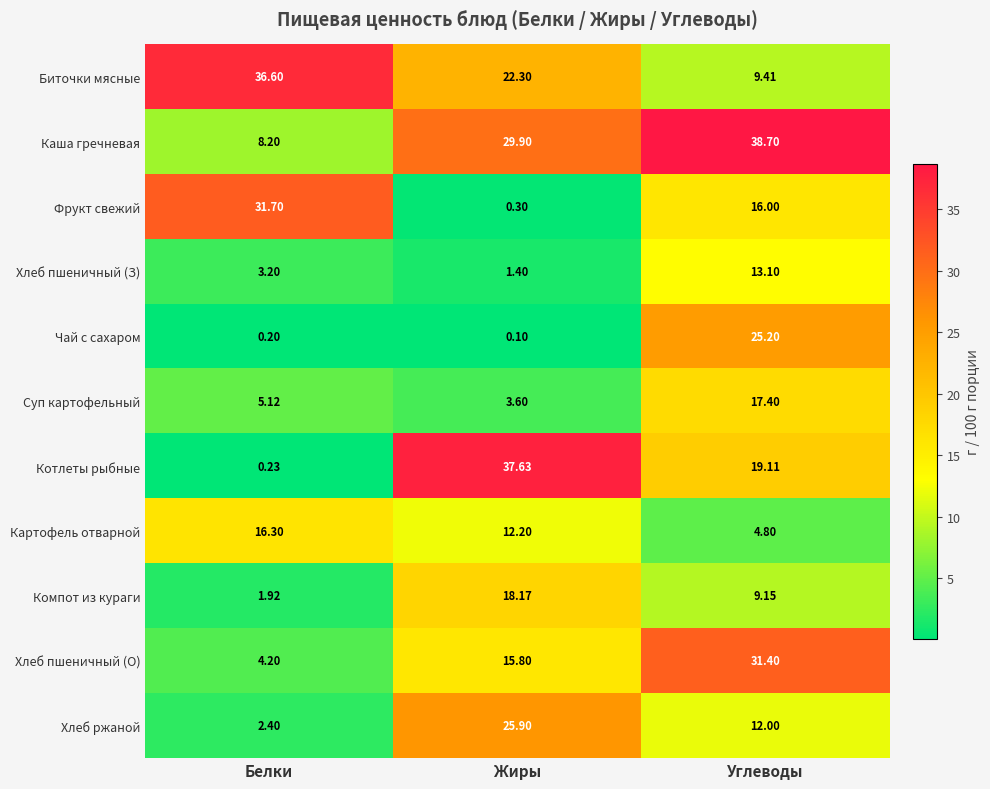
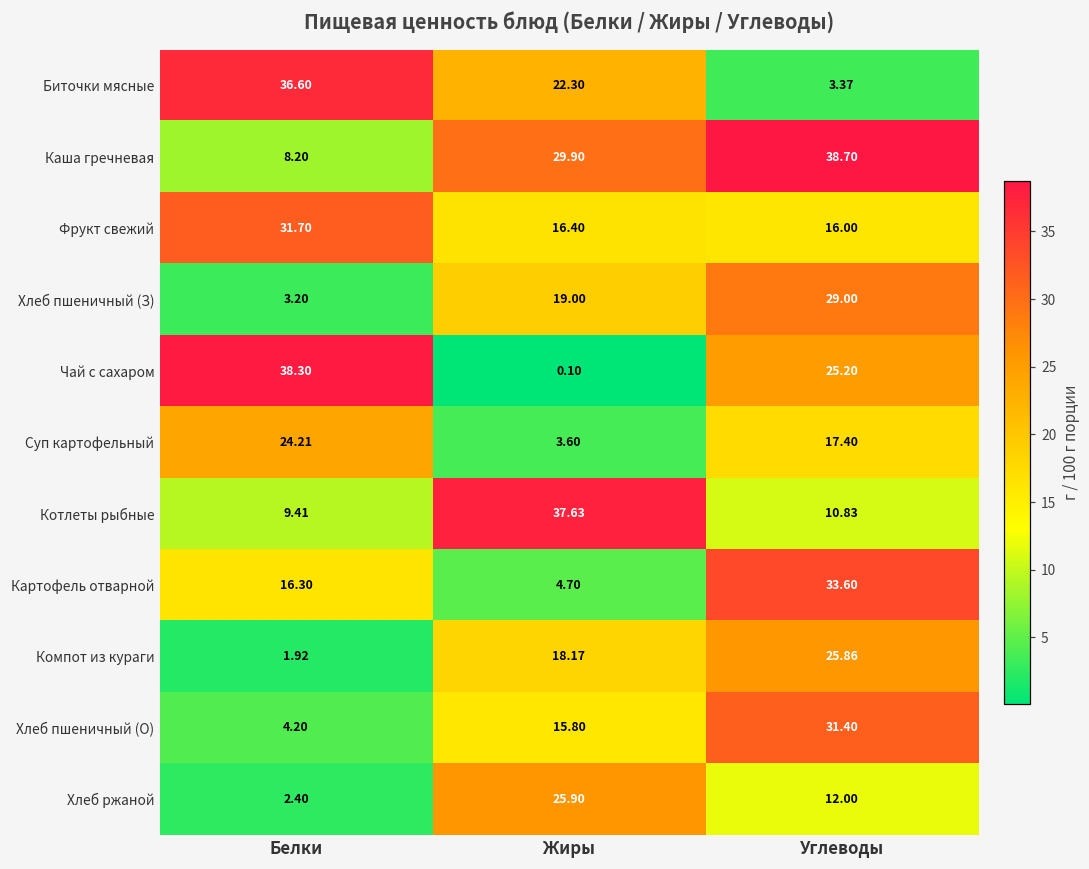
Биточки мясные, Углеводы: 9.41 -> 3.37
Фрукт свежий, Жиры: 0.30 -> 16.40
Хлеб пшеничный (З), Жиры: 1.40 -> 19.00
Хлеб пшеничный (З), Углеводы: 13.10 -> 29.00
Чай с сахаром, Белки: 0.20 -> 38.30
Суп картофельный, Белки: 5.12 -> 24.21
Котлеты рыбные, Белки: 0.23 -> 9.41
Котлеты рыбные, Углеводы: 19.11 -> 10.83
Картофель отварной, Жиры: 12.20 -> 4.70
Картофель отварной, Углеводы: 4.80 -> 33.60
Компот из кураги, Углеводы: 9.15 -> 25.86
